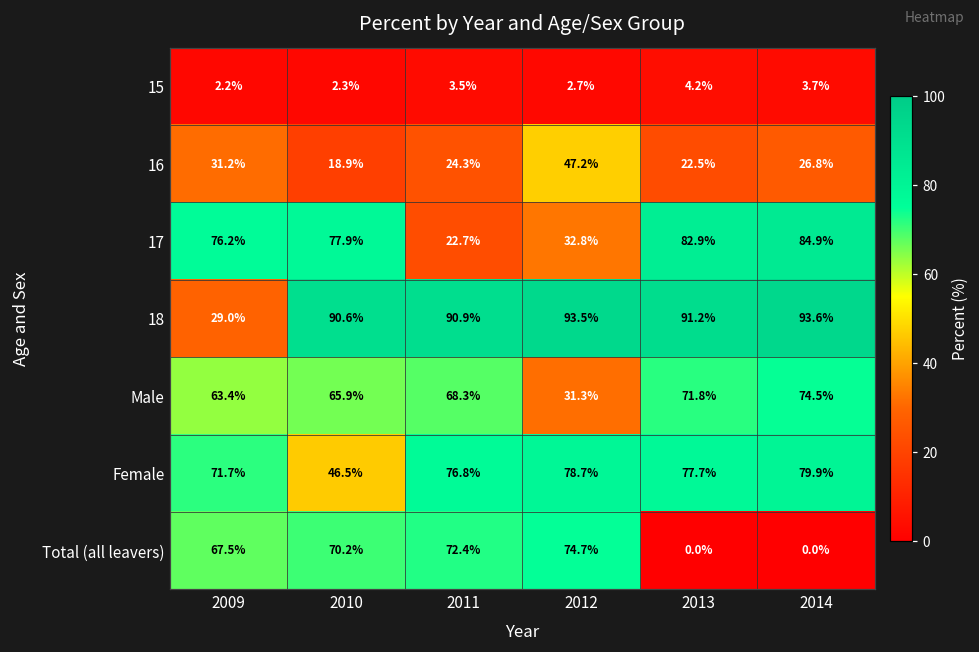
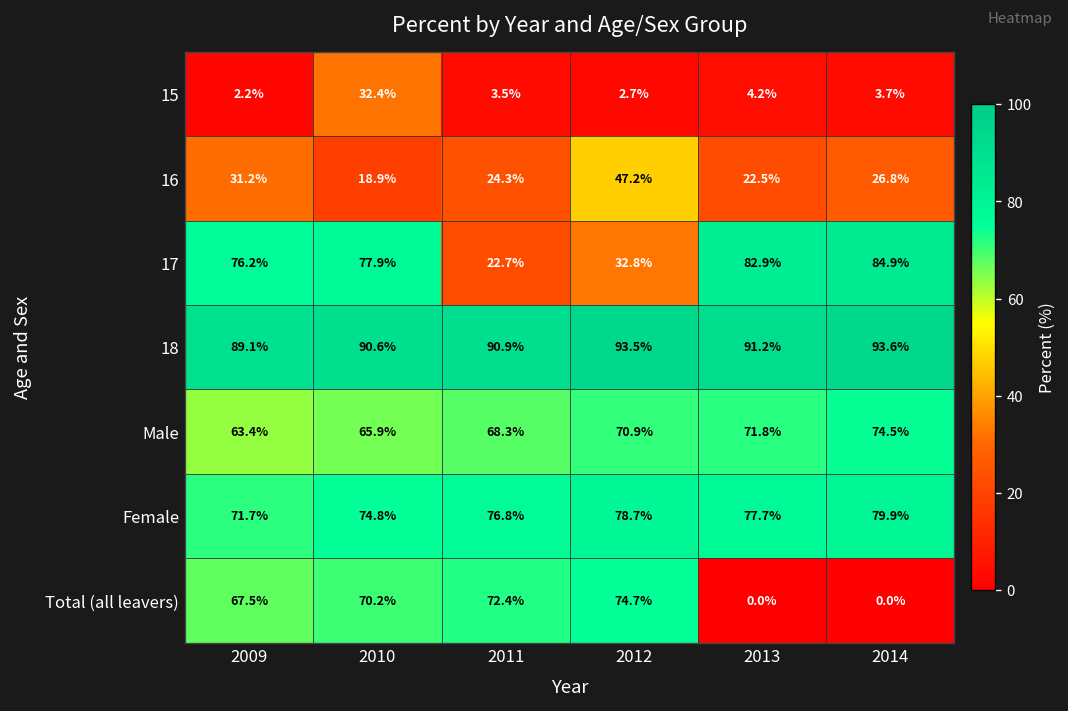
15, 2010: 2.3% -> 32.4%
18, 2009: 29.0% -> 89.1%
Male, 2012: 31.3% -> 70.9%
Female, 2010: 46.5% -> 74.8%
